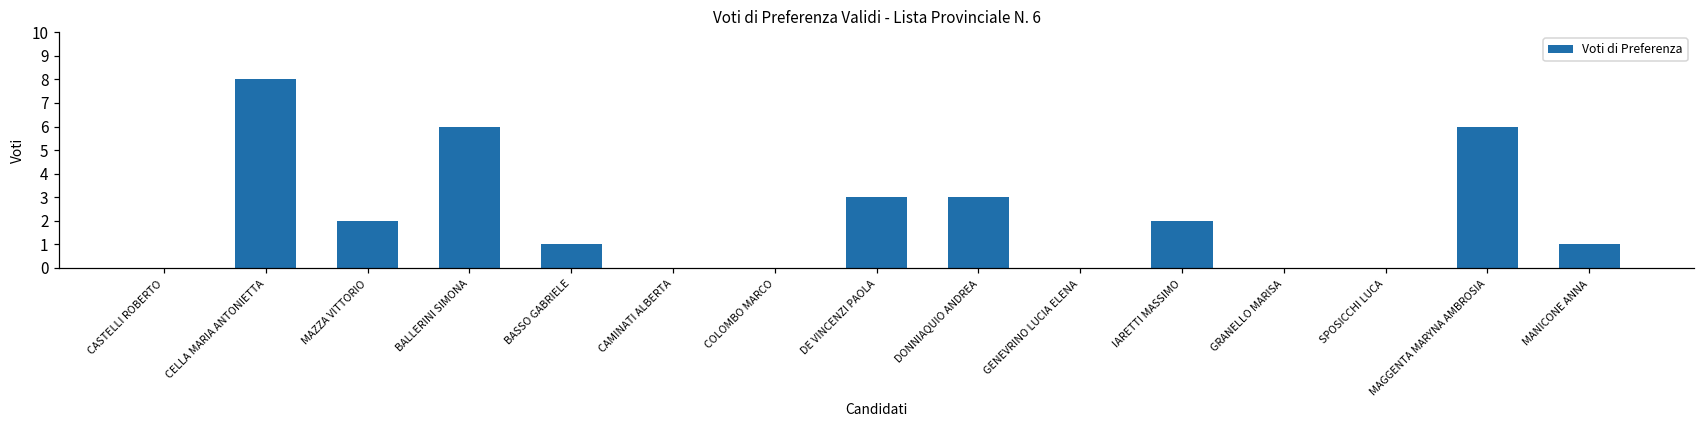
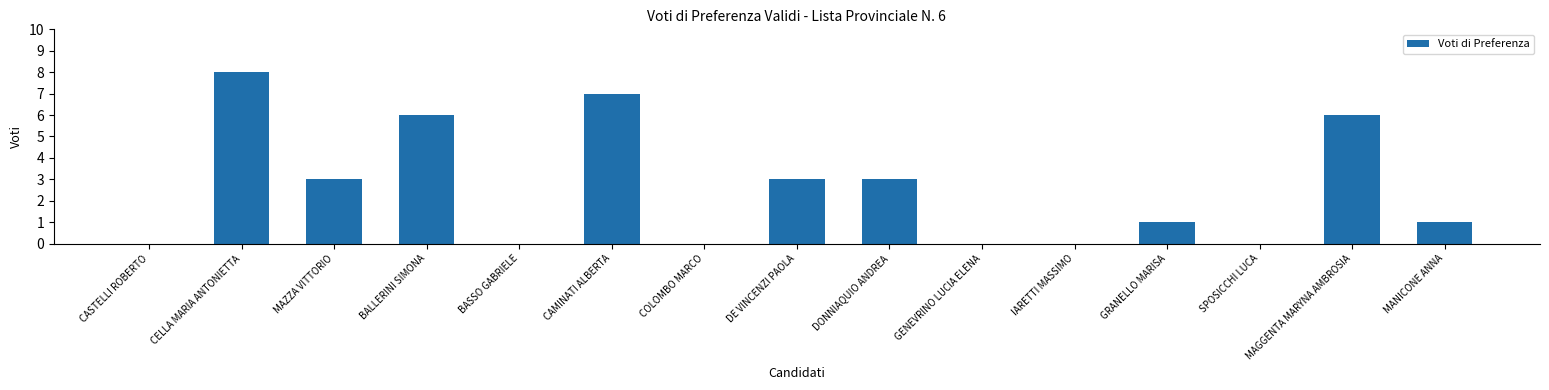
MAZZA VITTORIO: 2 -> 3
BASSO GABRIELE: 1 -> 0
CAMINATI ALBERTA: 0 -> 7
IARETTI MASSIMO: 2 -> 0
GRANELLO MARISA: 0 -> 1
